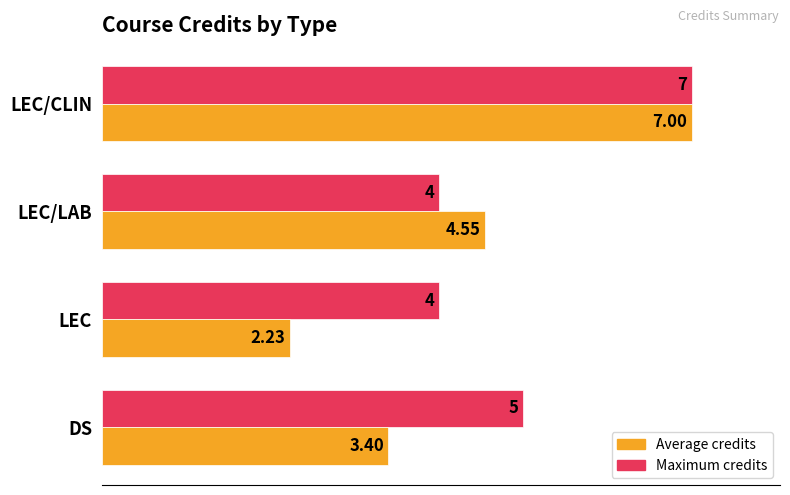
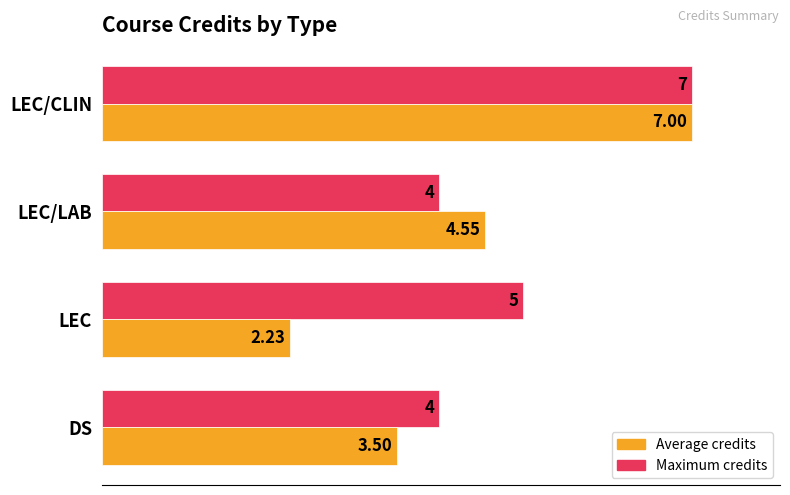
Maximum credits, LEC: 4 -> 5
Maximum credits, DS: 5 -> 4
Average credits, DS: 3.40 -> 3.50
